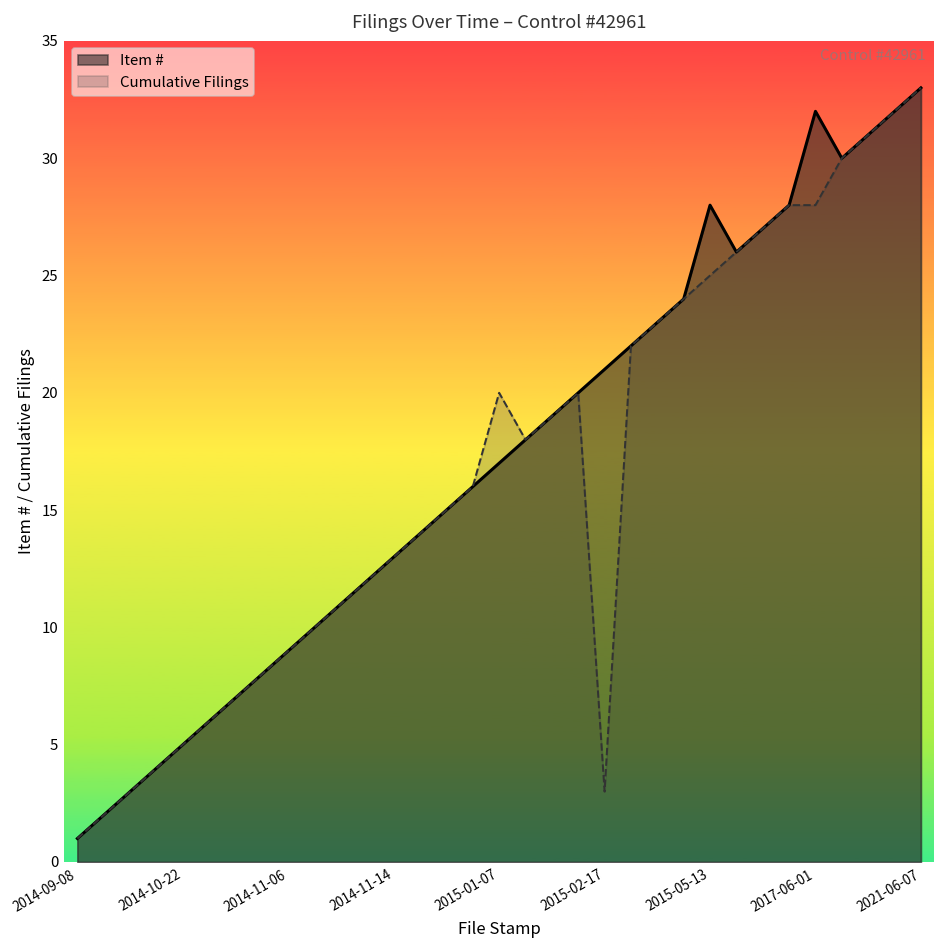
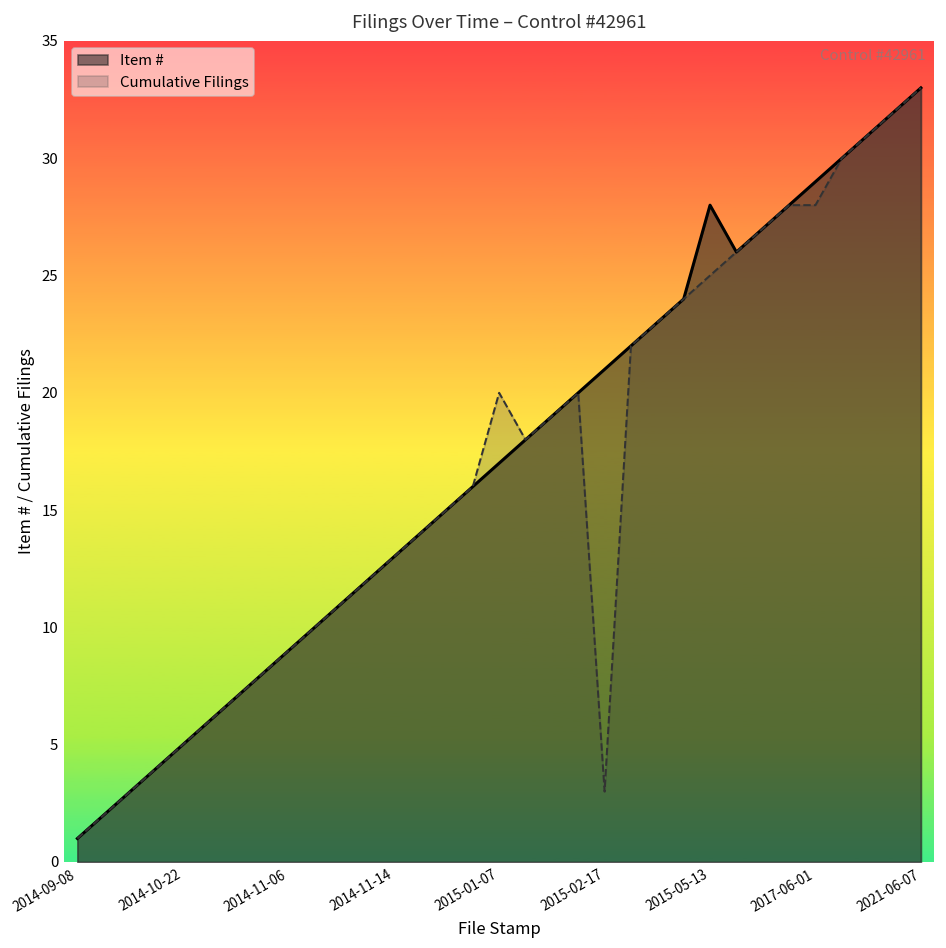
Item #, 2017-06-01: 32 -> 29
